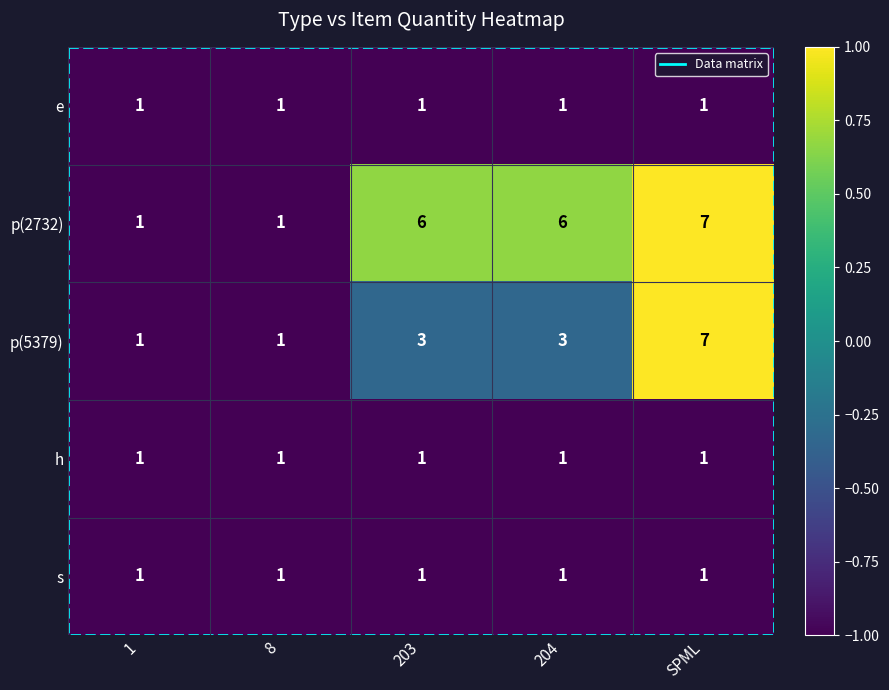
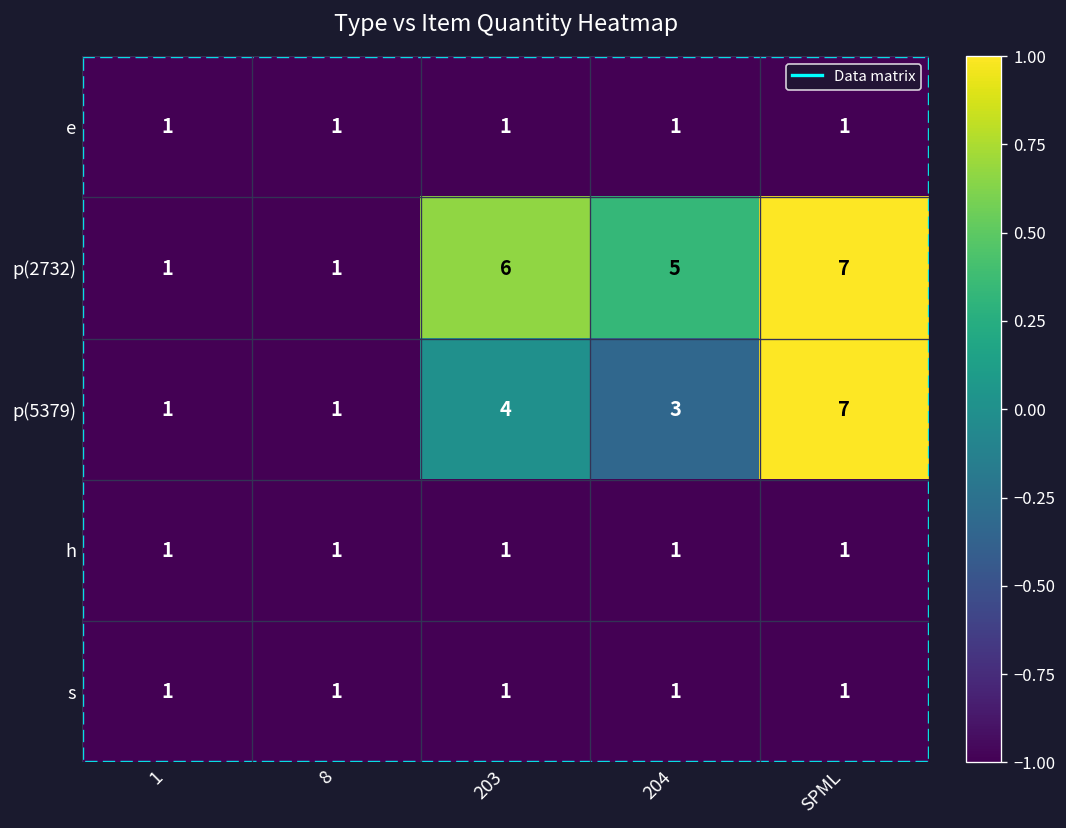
p(2732), 204: 6 -> 5
p(5379), 203: 3 -> 4
